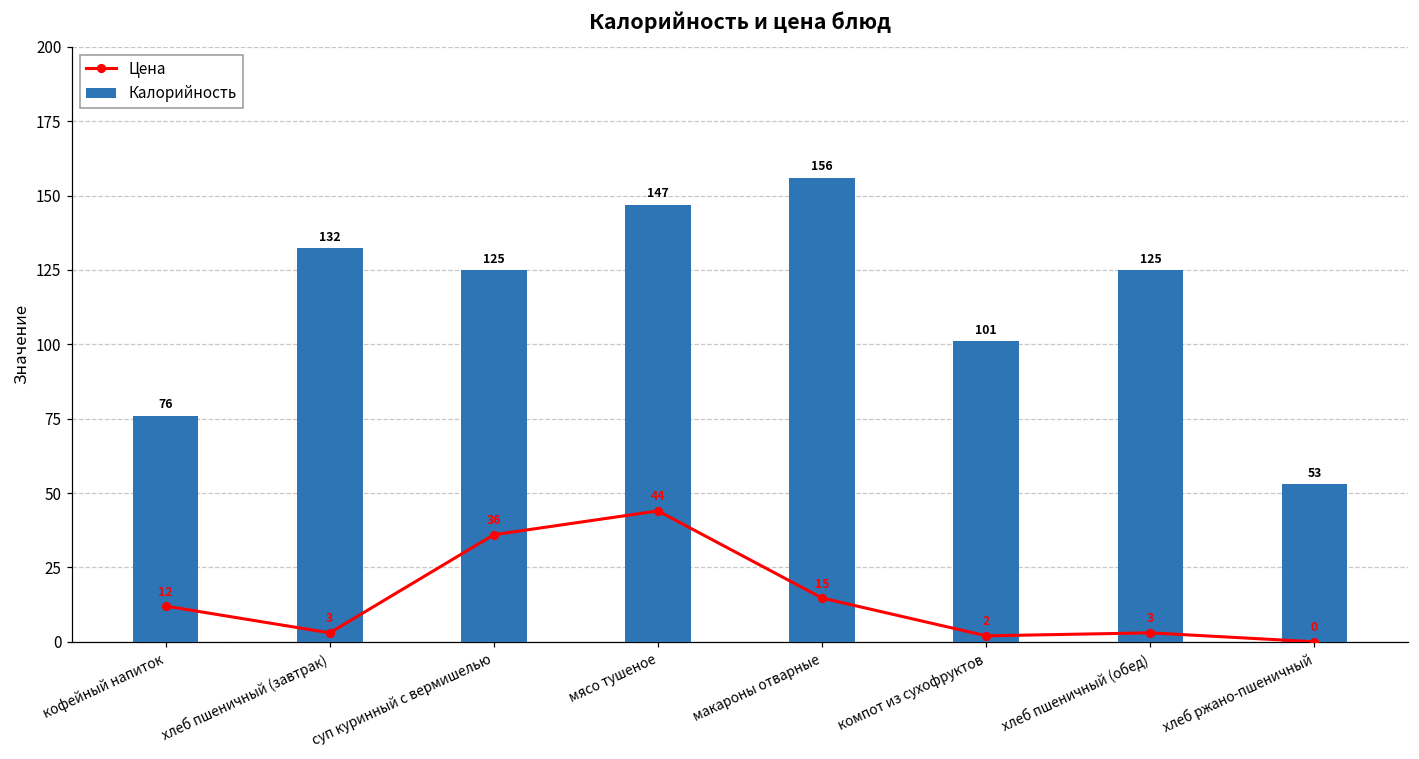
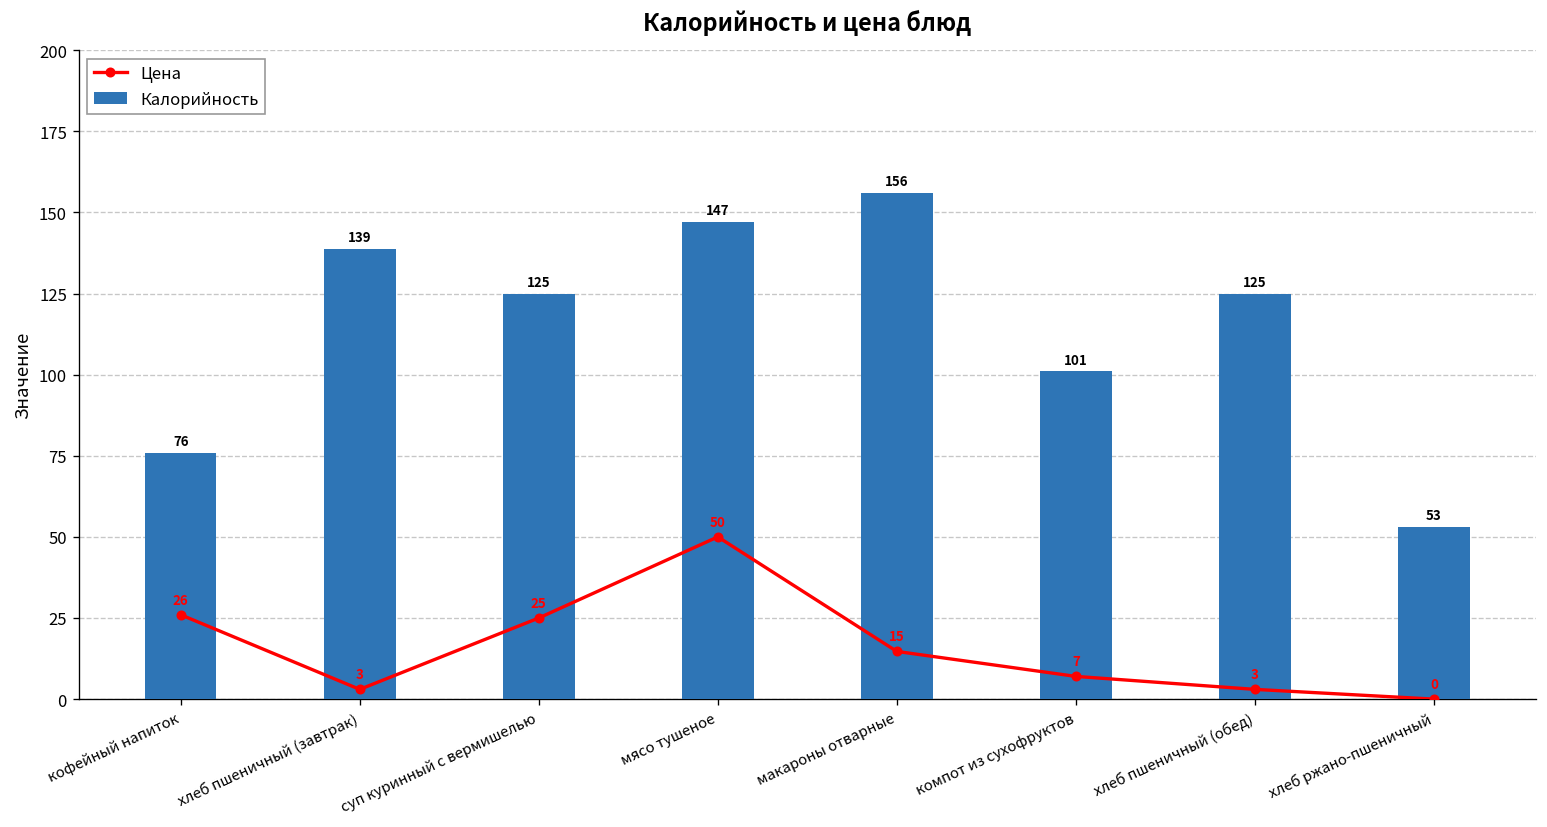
Цена, кофейный напиток: 12 -> 26
Калорийность, хлеб пшеничный (завтрак): 132 -> 139
Цена, суп куринный с вермишелью: 36 -> 25
Цена, мясо тушеное: 44 -> 50
Цена, компот из сухофруктов: 2 -> 7
